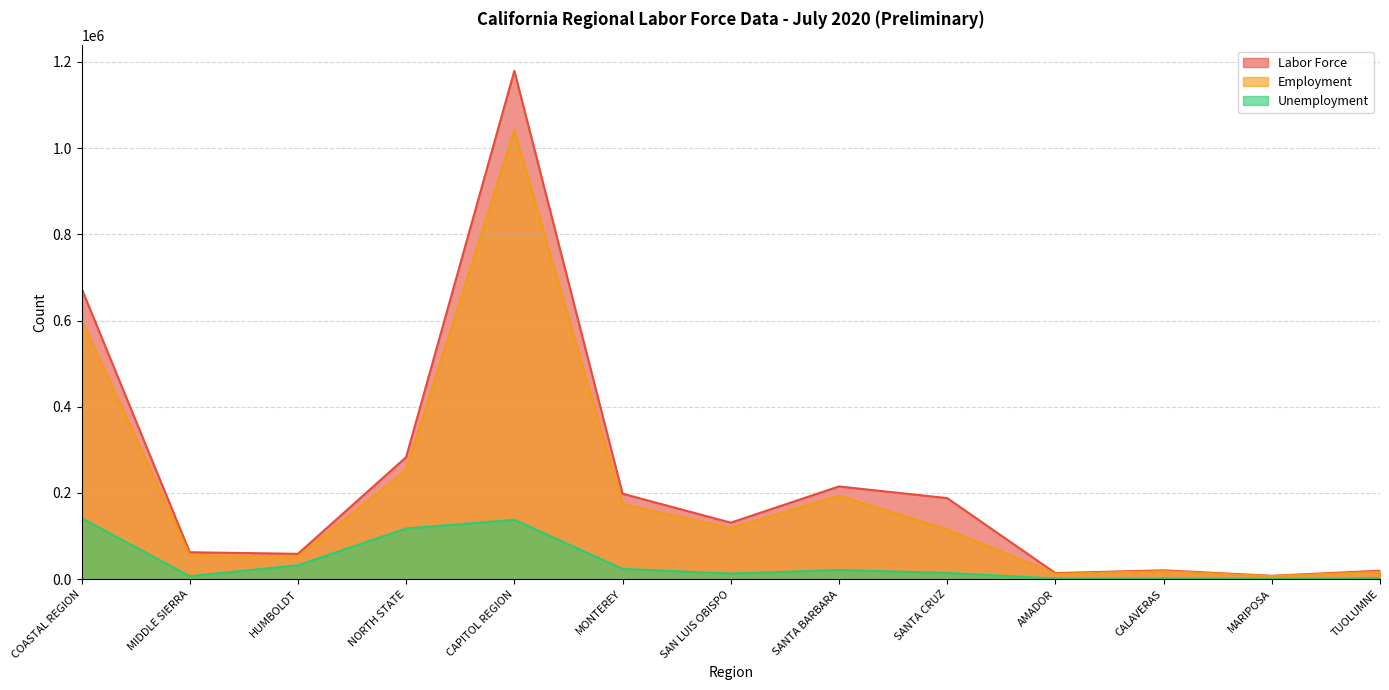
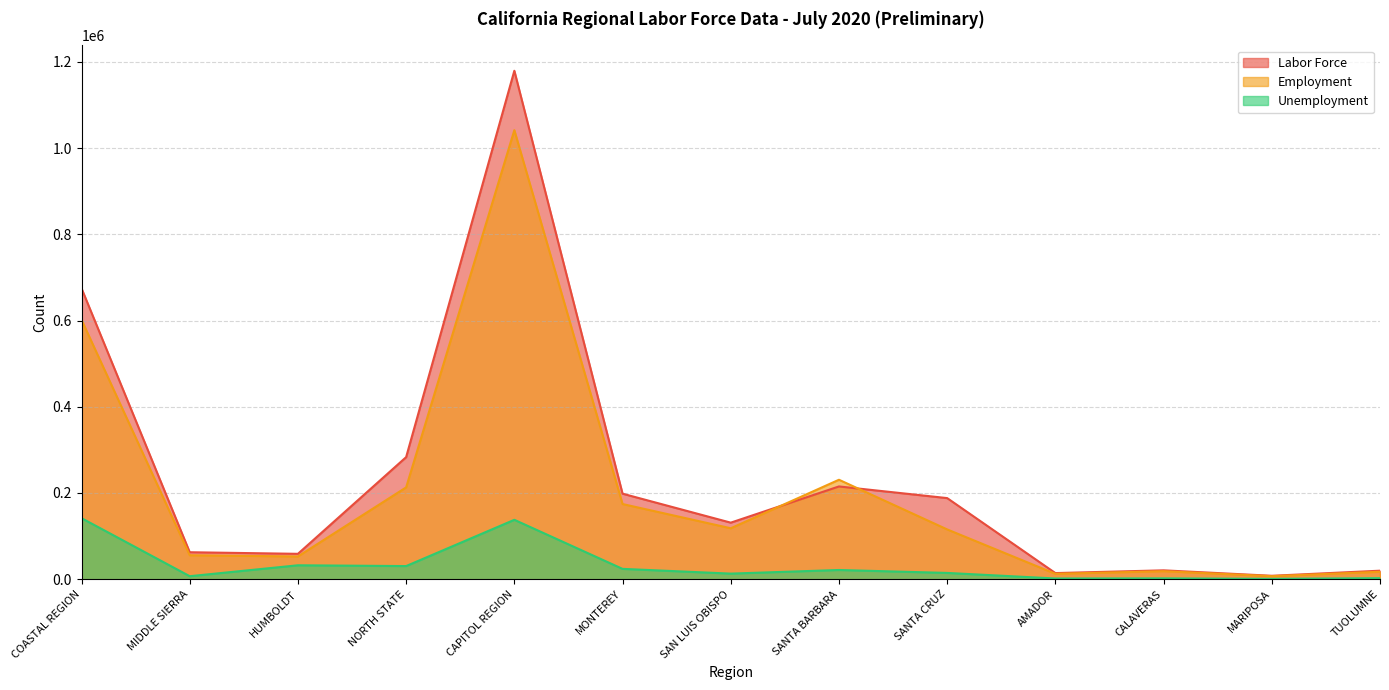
Employment, NORTH STATE: 250000 -> 210000
Unemployment, NORTH STATE: 120000 -> 30000
Employment, SANTA BARBARA: 190000 -> 230000
